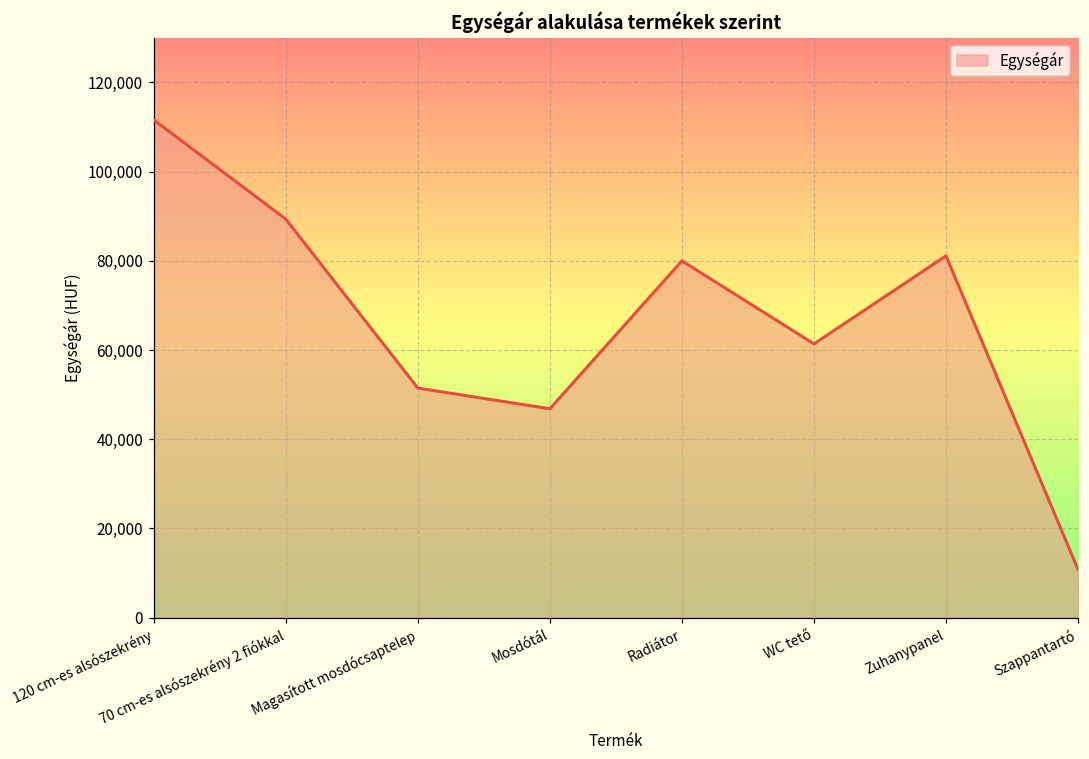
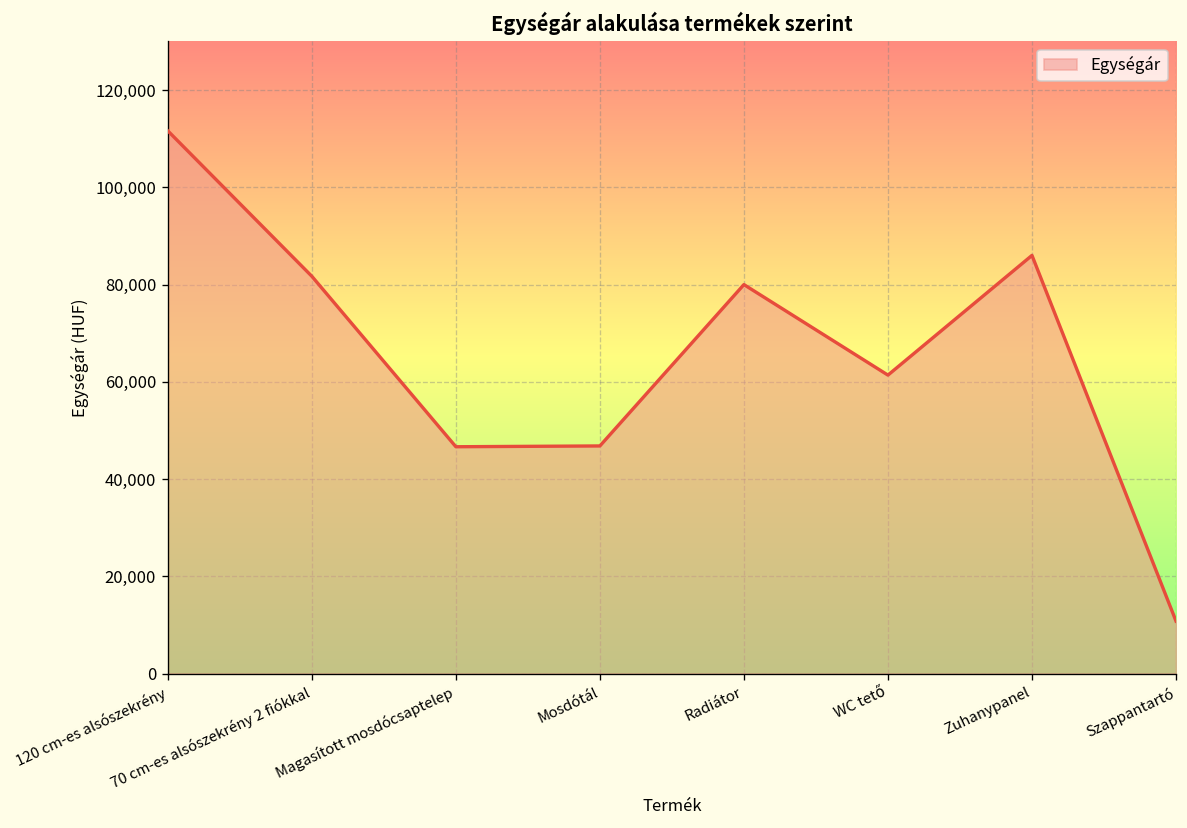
70 cm-es alsószekrény 2 fiókkal: 89,000 -> 82,000
Magasított mosdócsaptelep: 51,000 -> 47,000
Zuhanypanel: 81,000 -> 86,000
